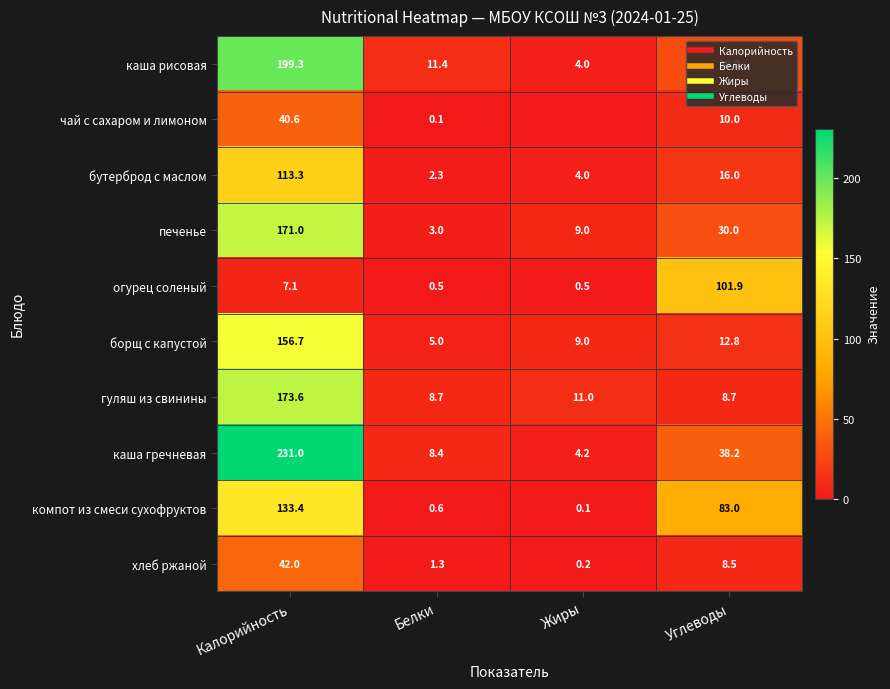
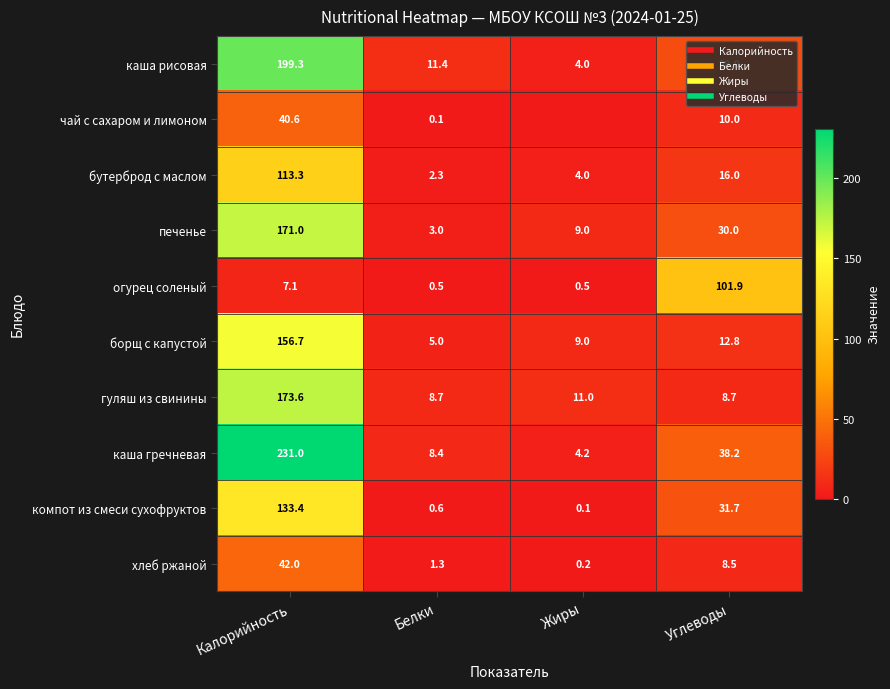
компот из смеси сухофруктов, Углеводы: 83.0 -> 31.7
